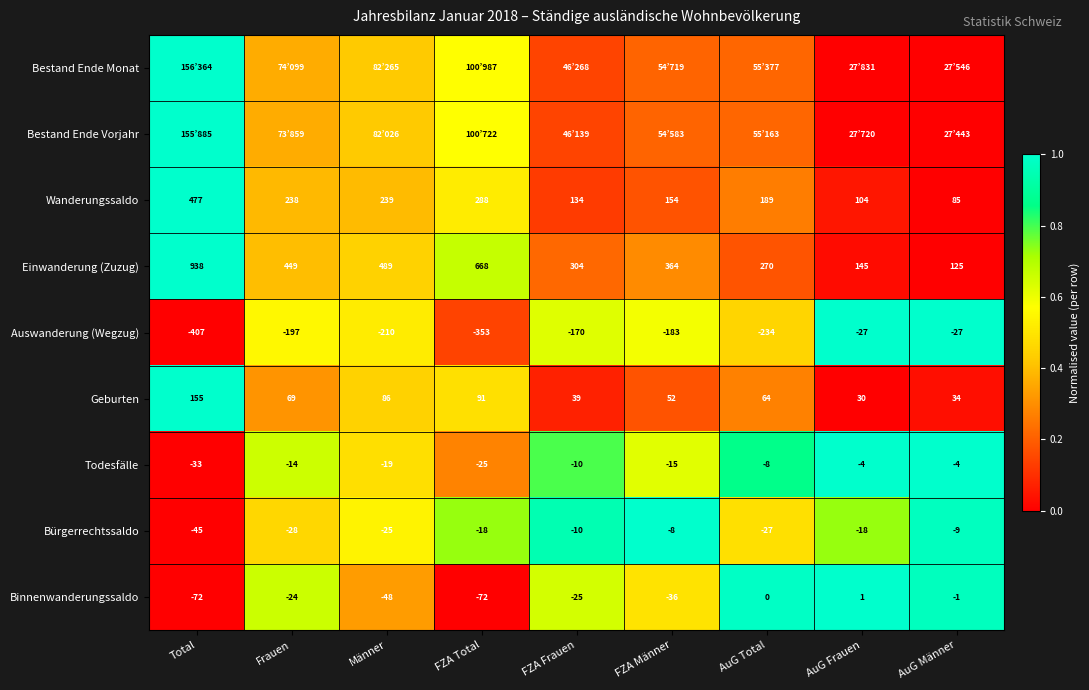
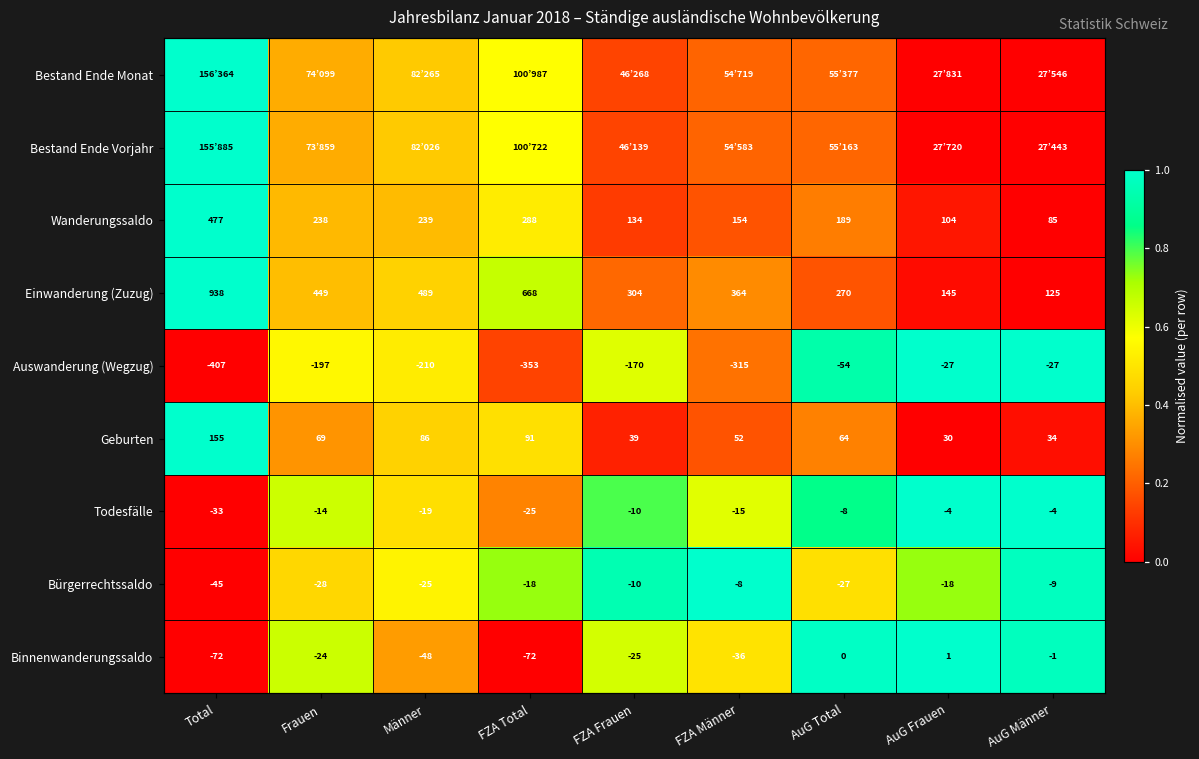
Auswanderung (Wegzug), FZA Männer: -183 -> -315
Auswanderung (Wegzug), AuG Total: -234 -> -54
